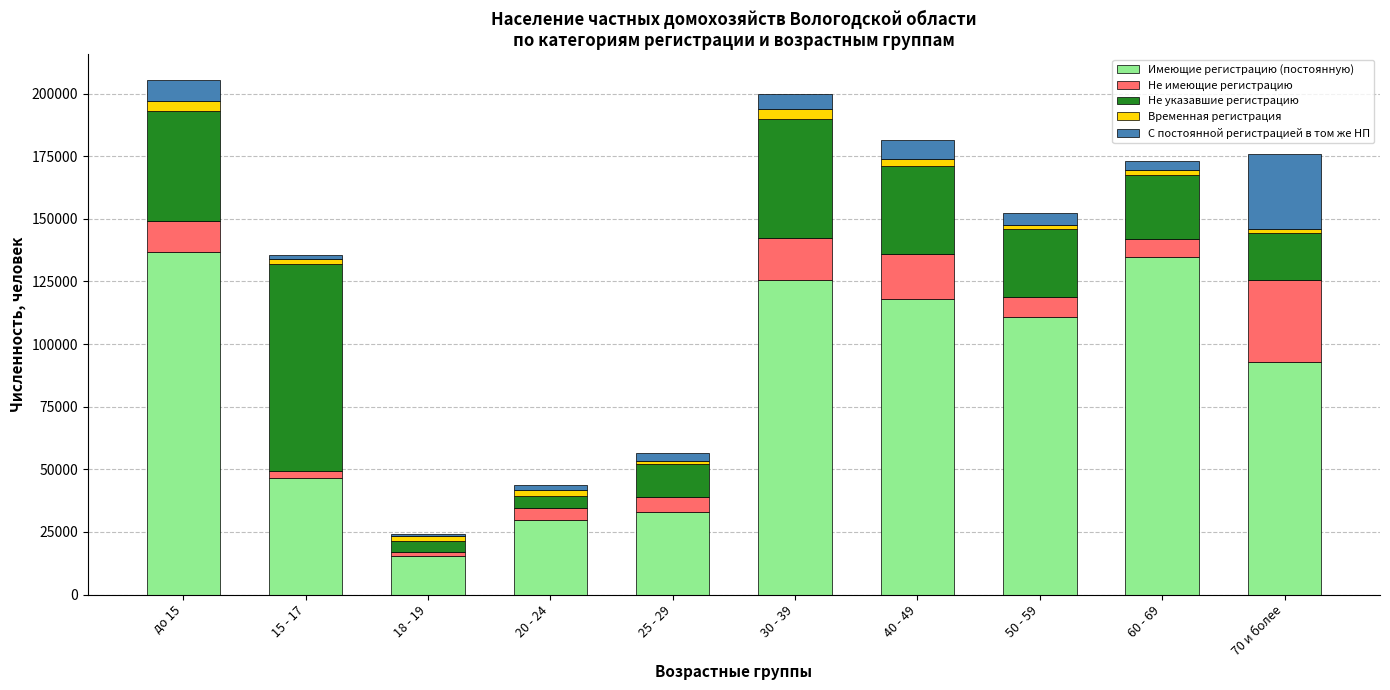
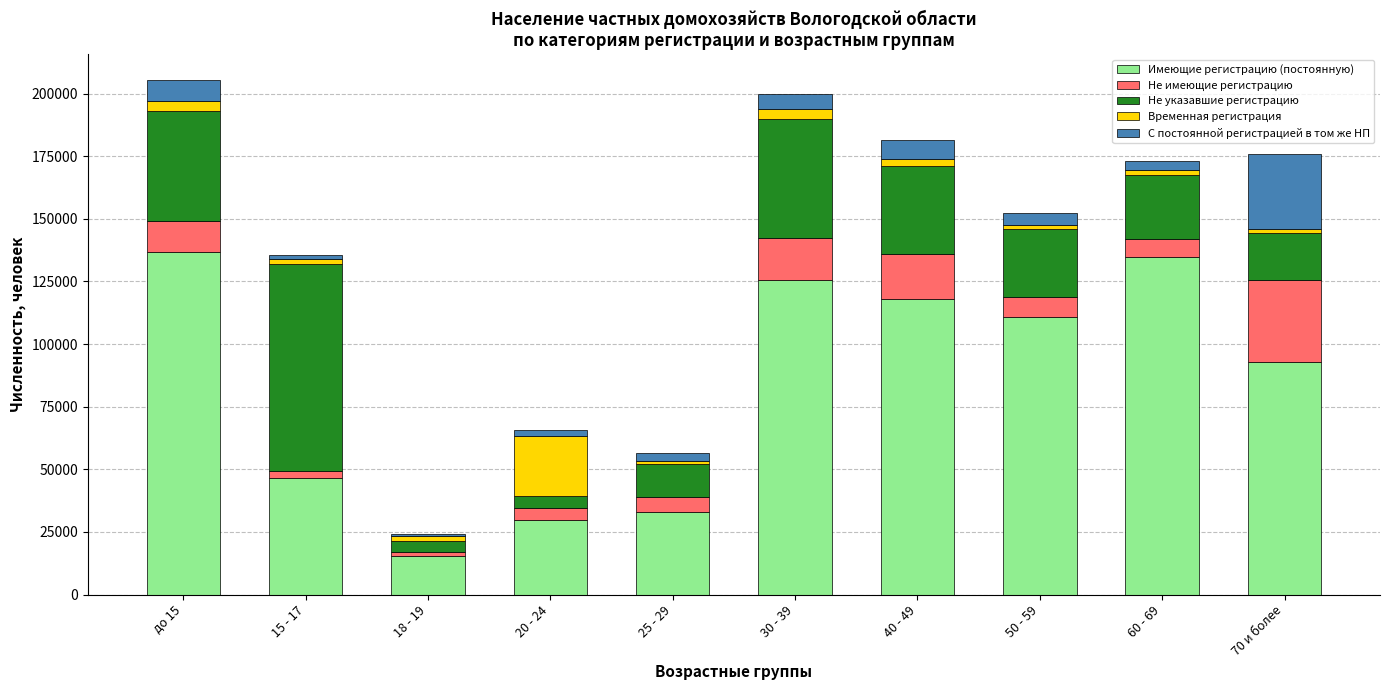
Временная регистрация, 20 - 24: 2000 -> 24000
